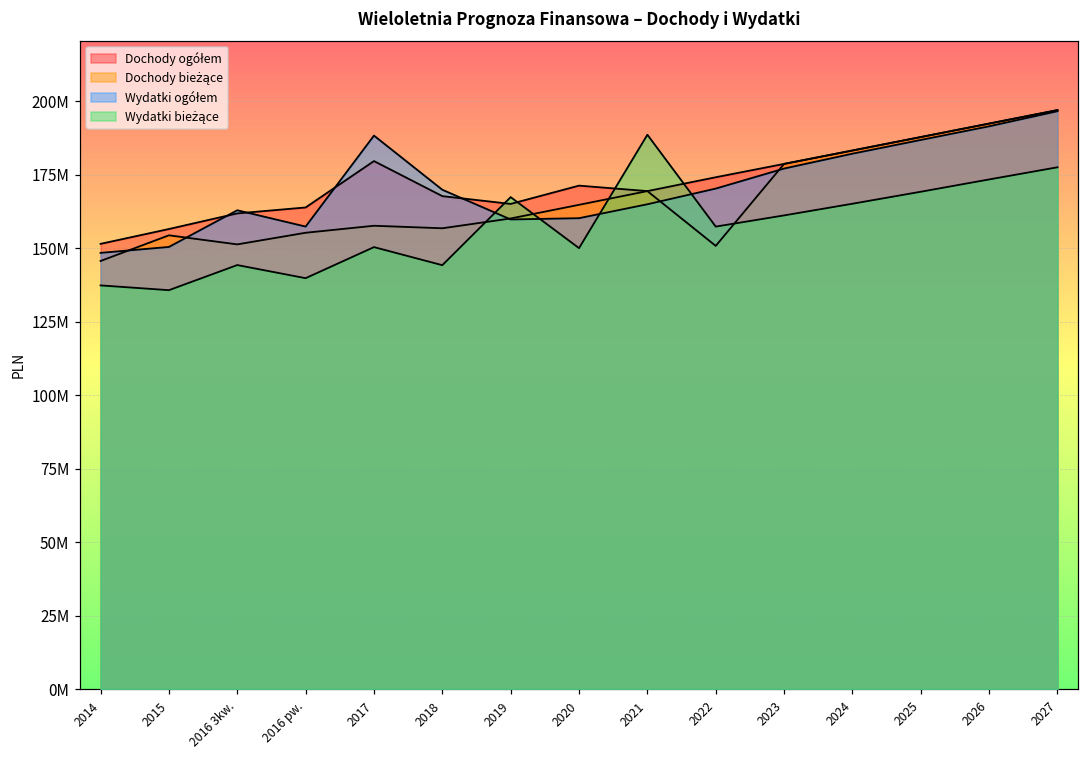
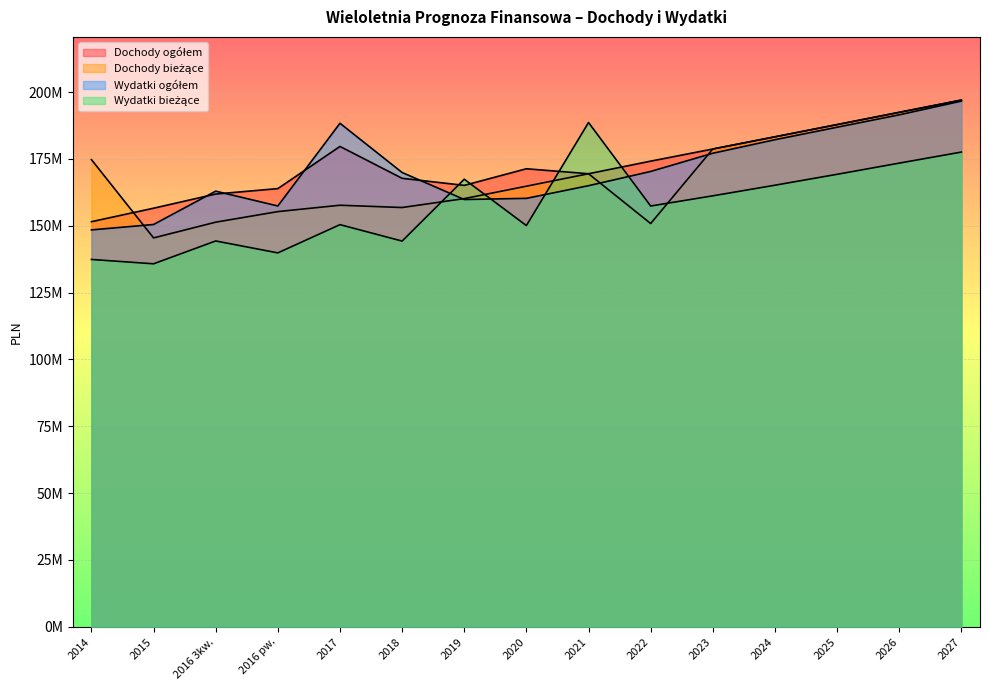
Dochody bieżące, 2014: 146000000 -> 175000000
Dochody bieżące, 2015: 154000000 -> 145000000
